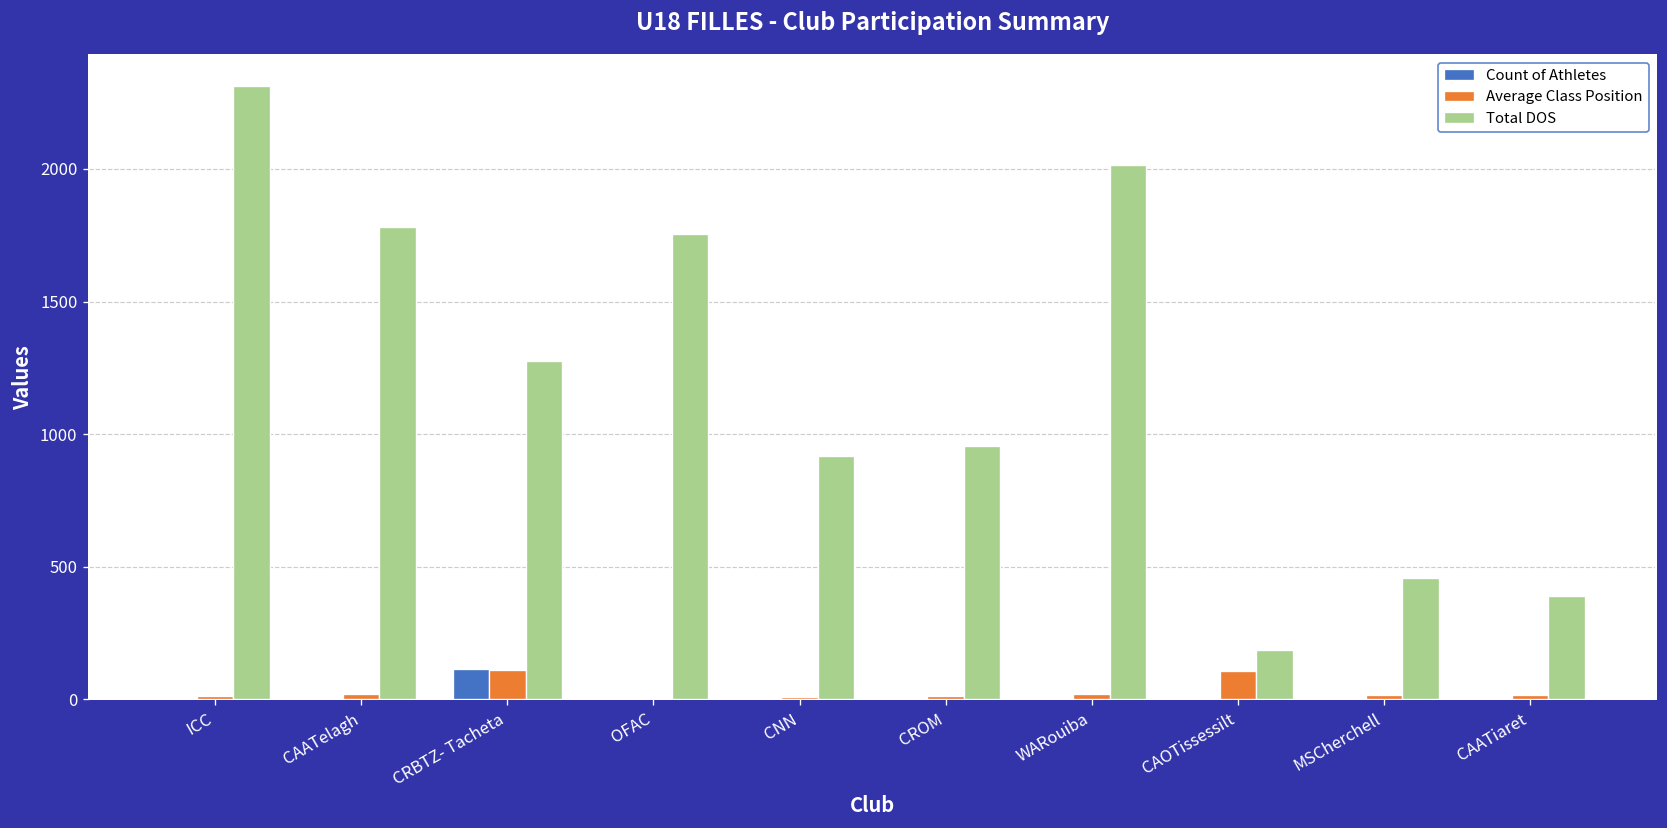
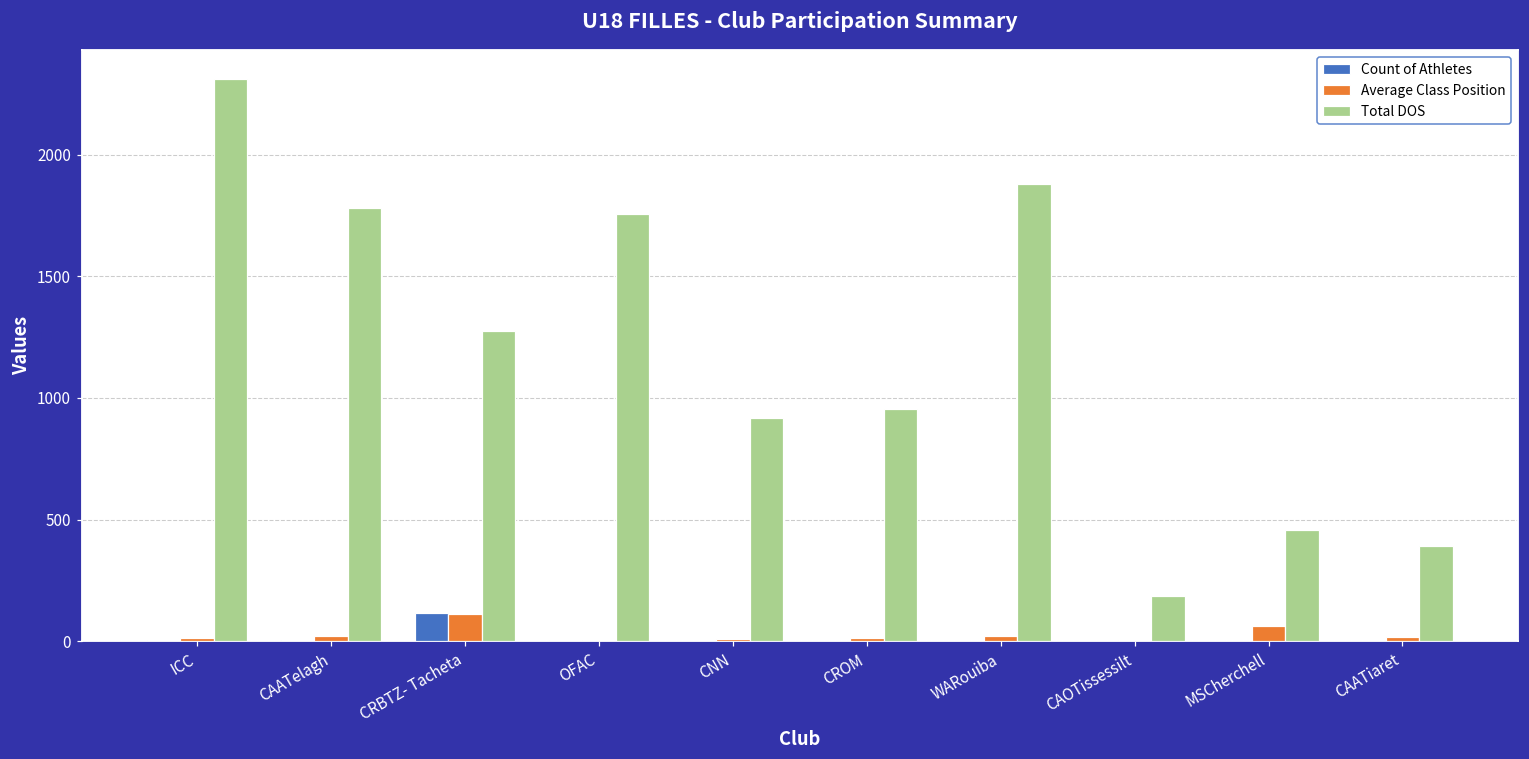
Total DOS, WARouiba: 2010 -> 1880
Average Class Position, CAOTissessilt: 110 -> 10
Average Class Position, MSCherchell: 20 -> 60
